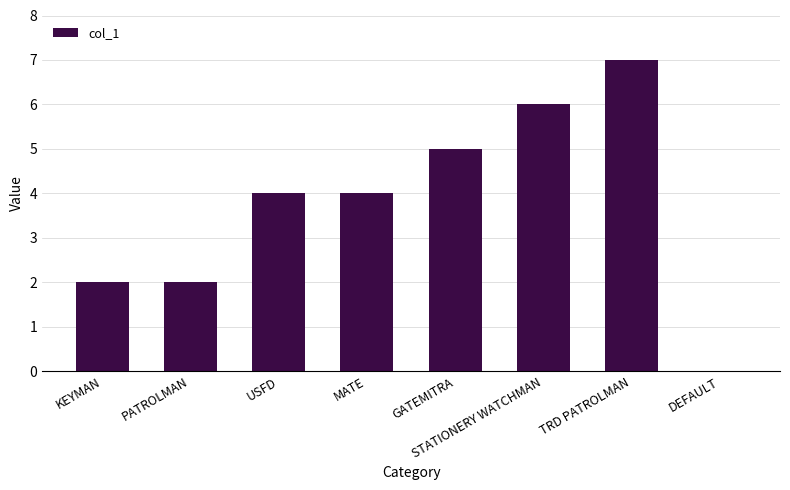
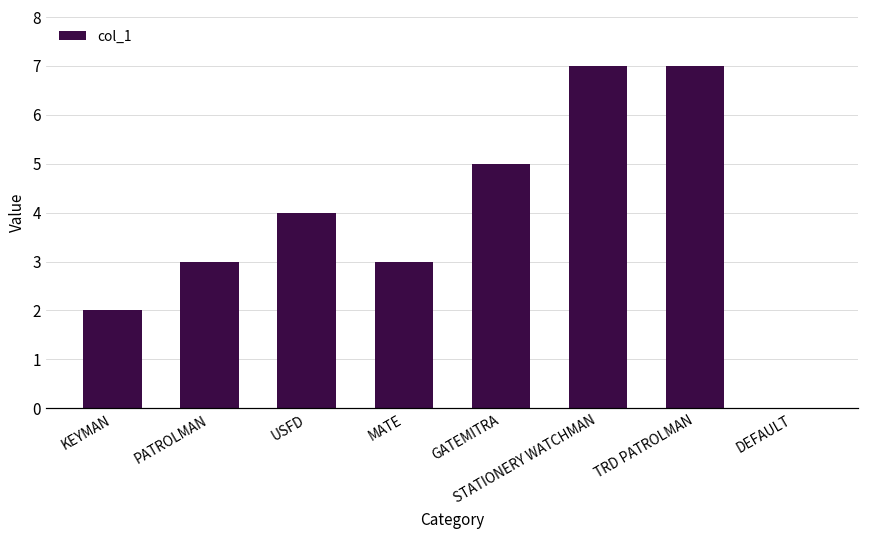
PATROLMAN: 2 -> 3
MATE: 4 -> 3
STATIONERY WATCHMAN: 6 -> 7
